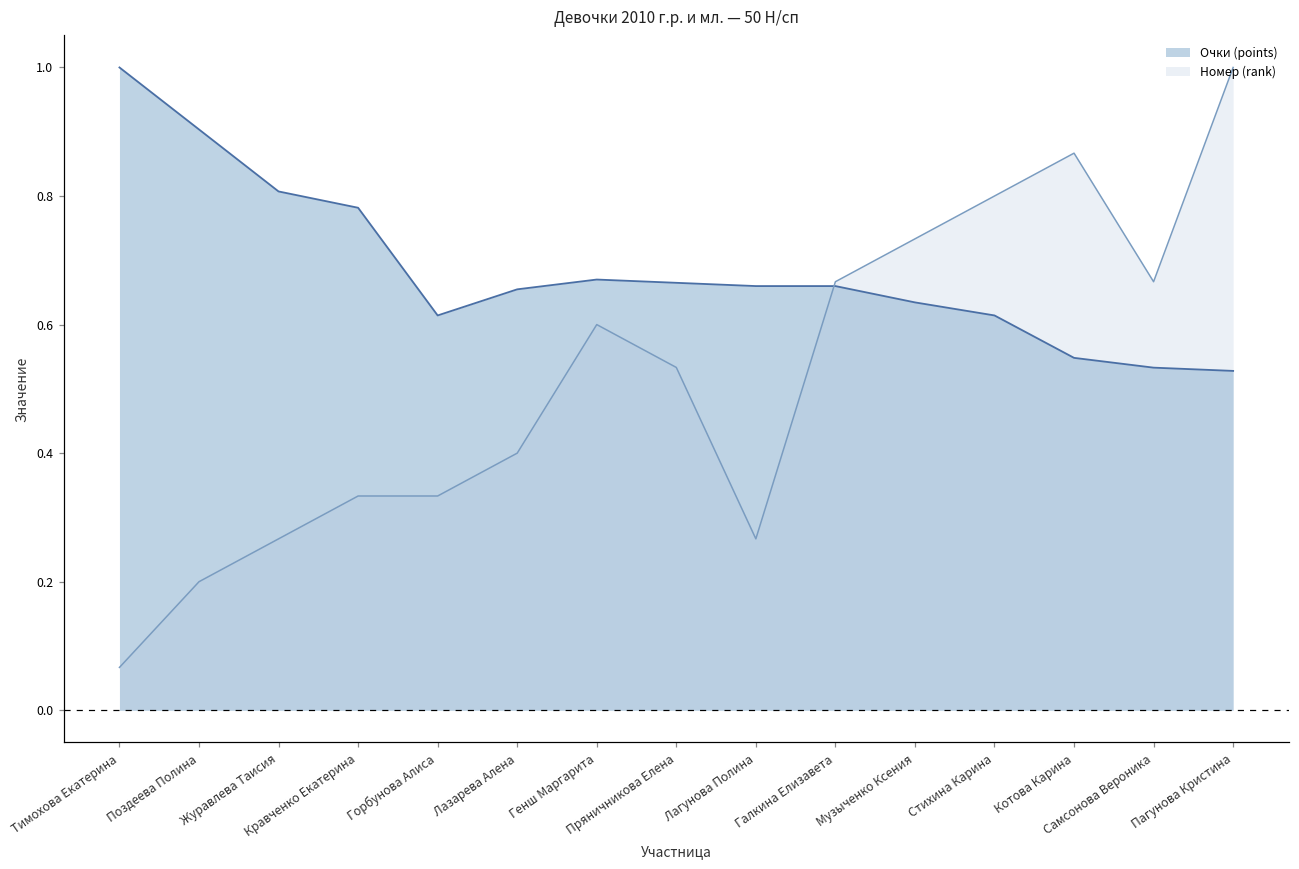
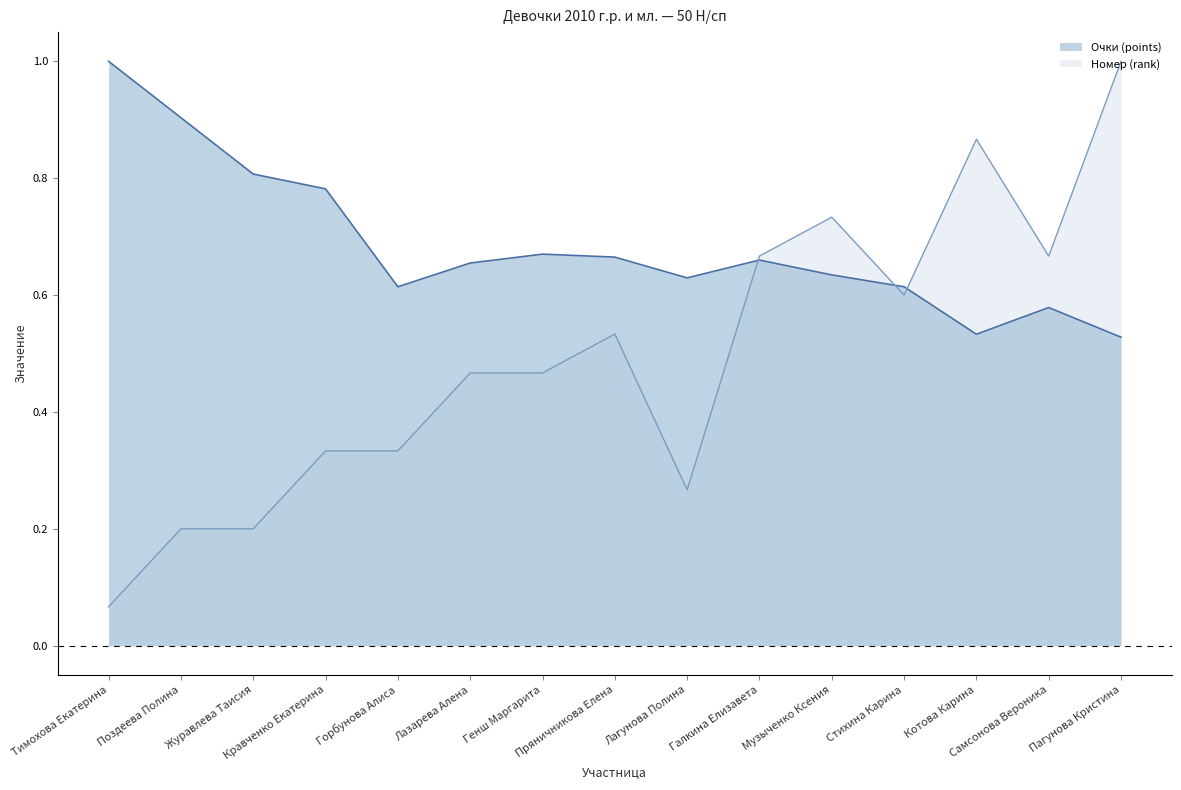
Номер (rank), Журавлева Таисия: 0.27 -> 0.20
Номер (rank), Лазарева Алена: 0.40 -> 0.47
Номер (rank), Генш Маргарита: 0.60 -> 0.47
Очки (points), Лагунова Полина: 0.66 -> 0.63
Номер (rank), Стихина Карина: 0.80 -> 0.60
Очки (points), Котова Карина: 0.55 -> 0.53
Очки (points), Самсонова Вероника: 0.53 -> 0.58
